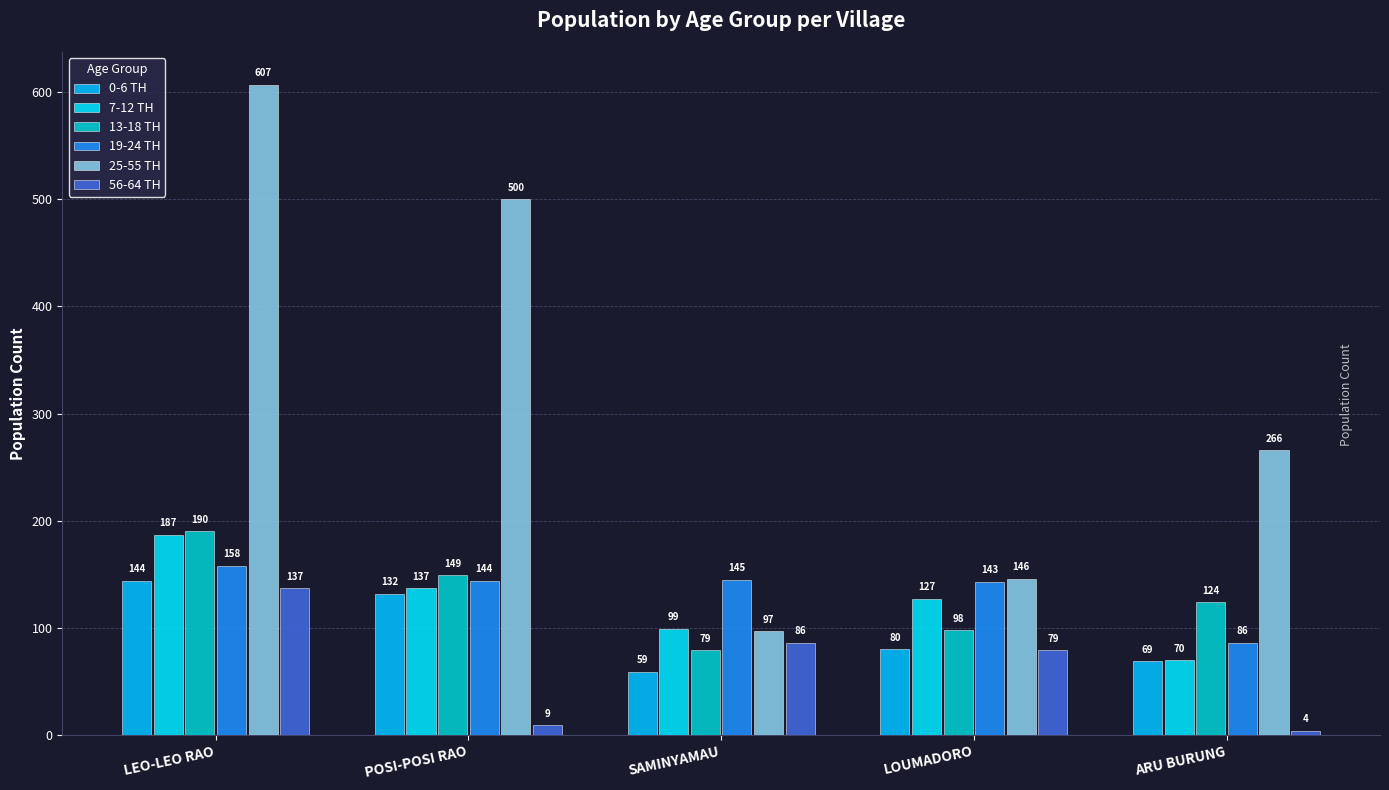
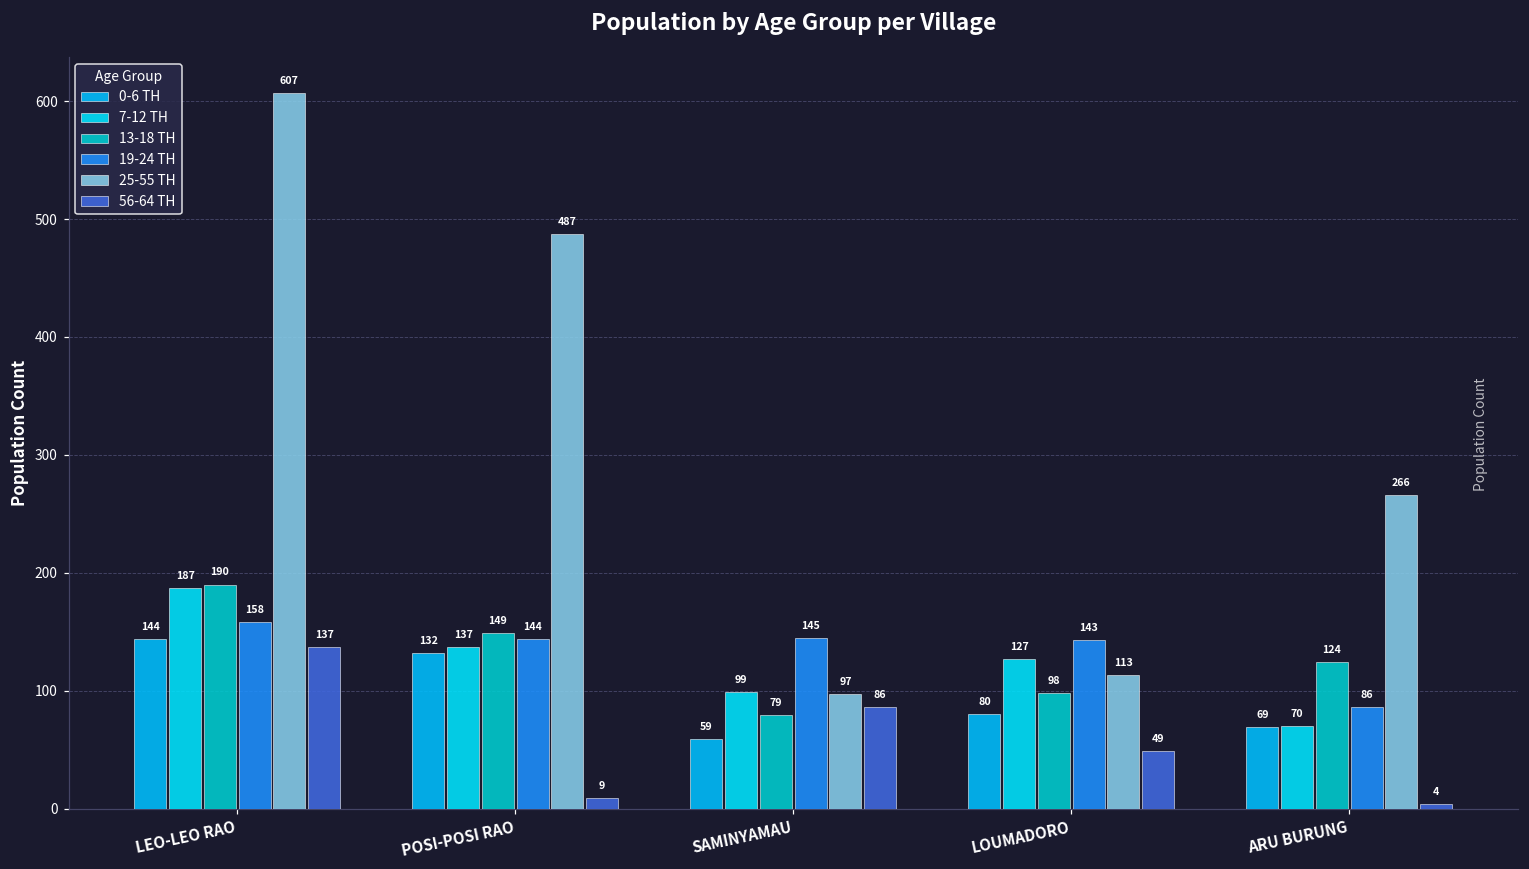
25-55 TH, POSI-POSI RAO: 500 -> 487
25-55 TH, LOUMADORO: 146 -> 113
56-64 TH, LOUMADORO: 79 -> 49
